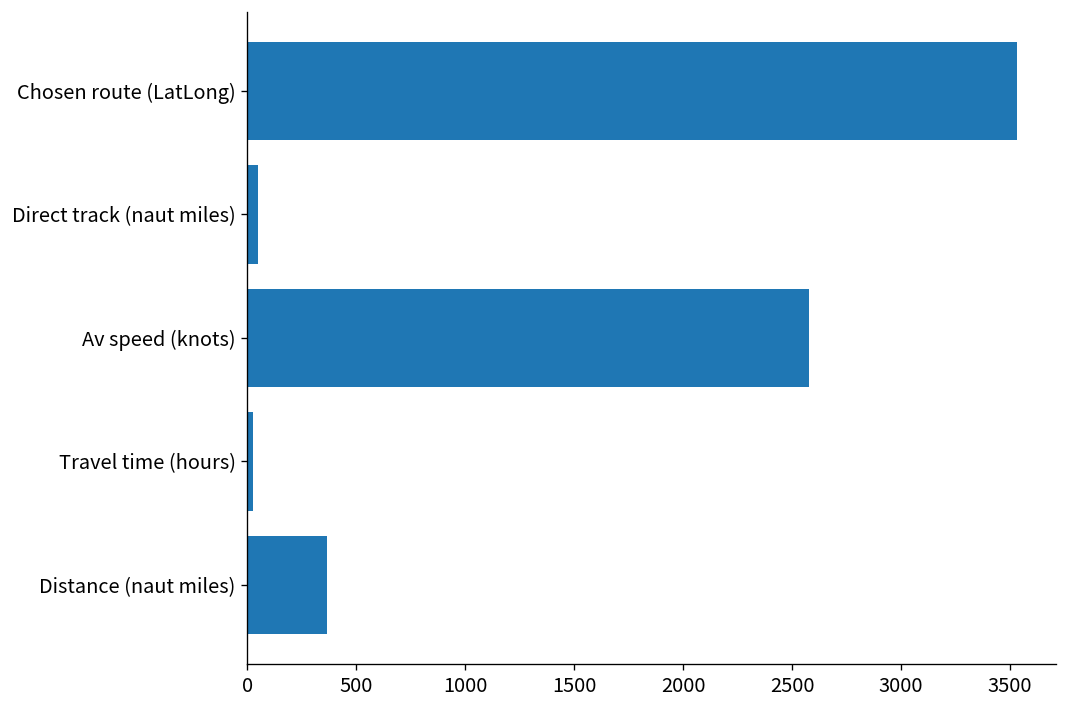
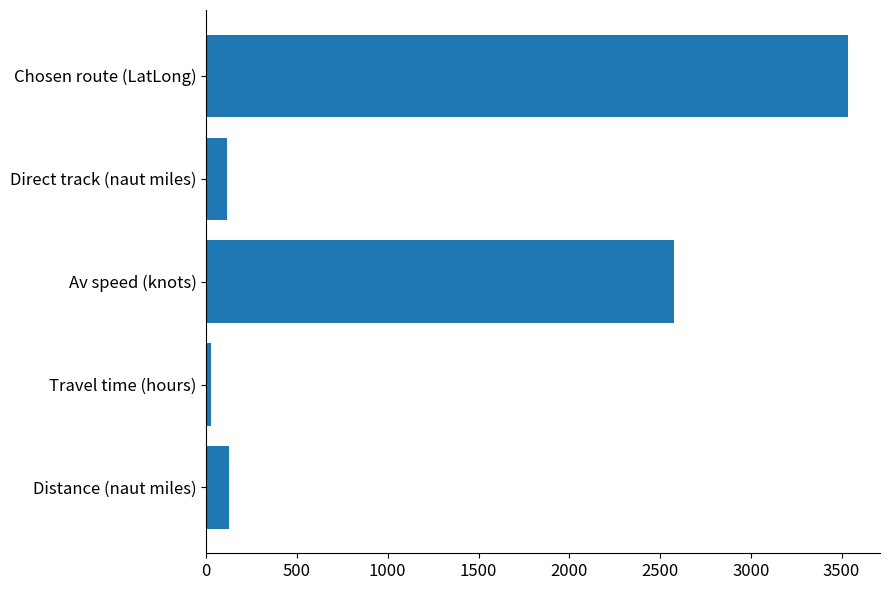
Direct track (naut miles): 50 -> 110
Distance (naut miles): 370 -> 130
